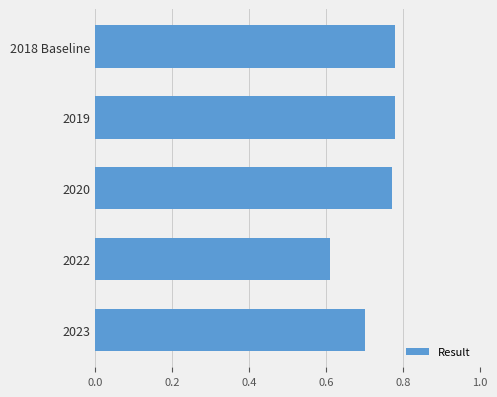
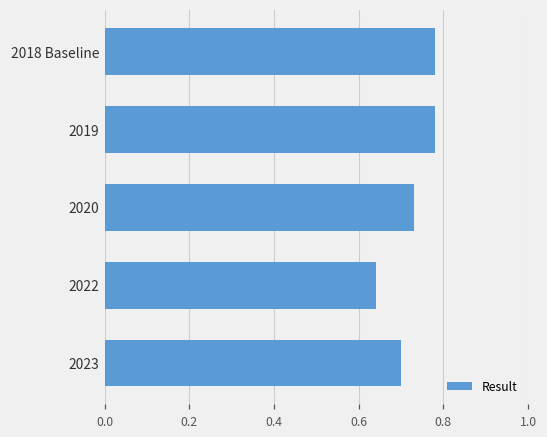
2020: 0.77 -> 0.73
2022: 0.61 -> 0.64
